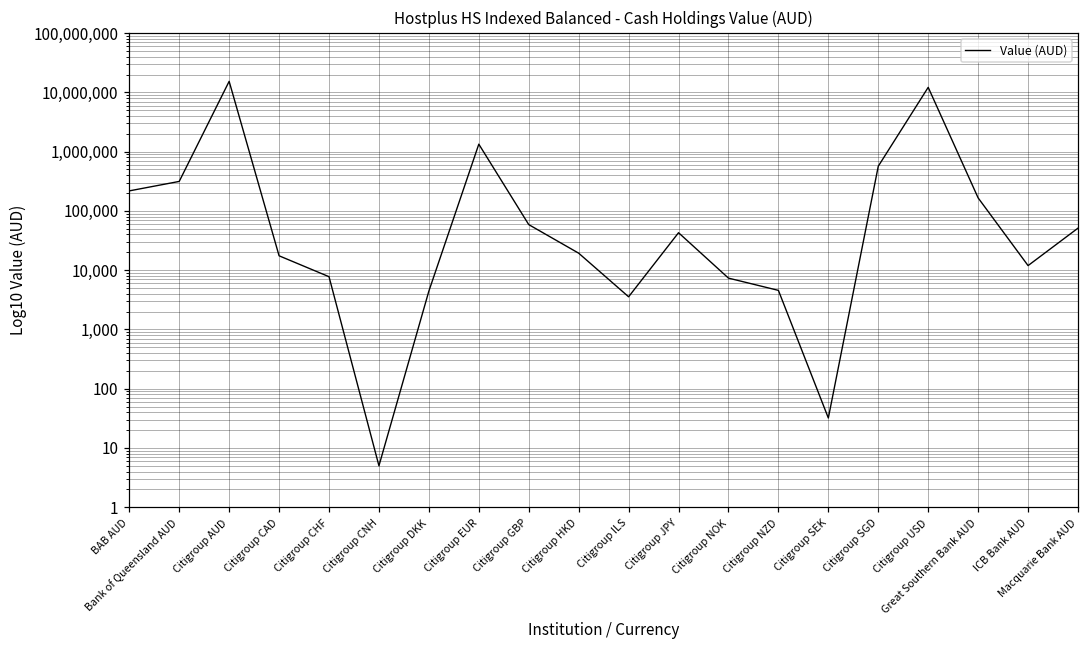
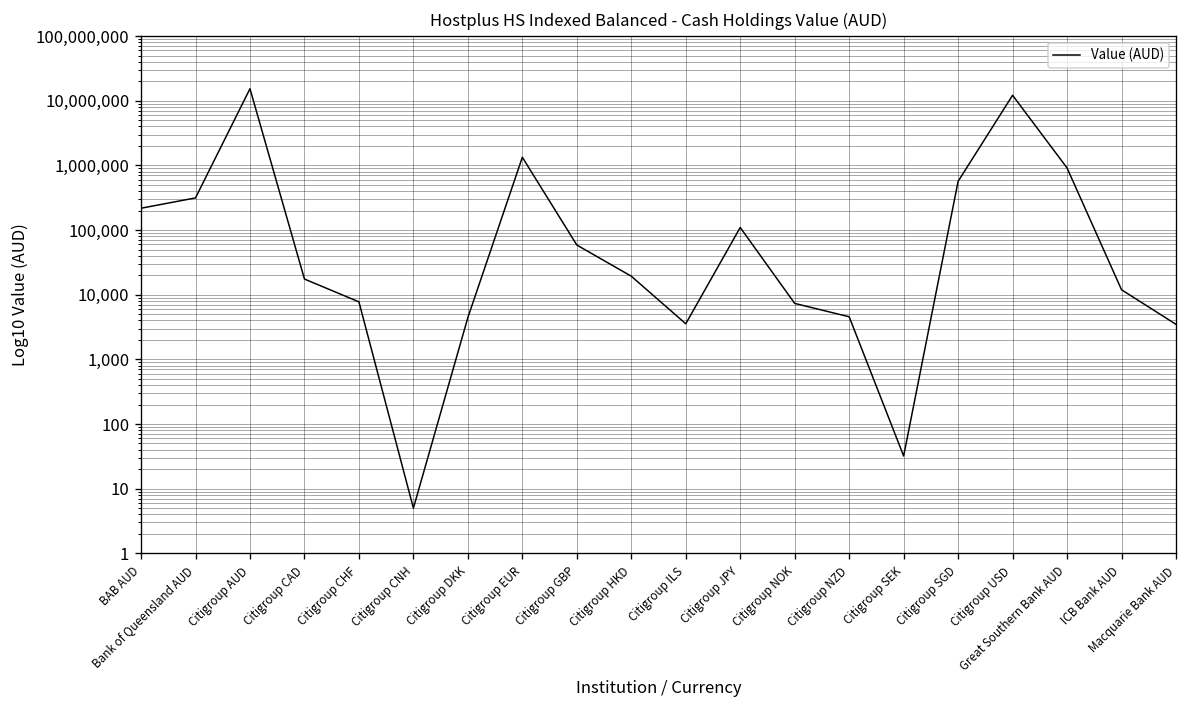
Citigroup JPY: 40,000 -> 110,000
Great Southern Bank AUD: 170,000 -> 900,000
Macquarie Bank AUD: 50,000 -> 3,000
